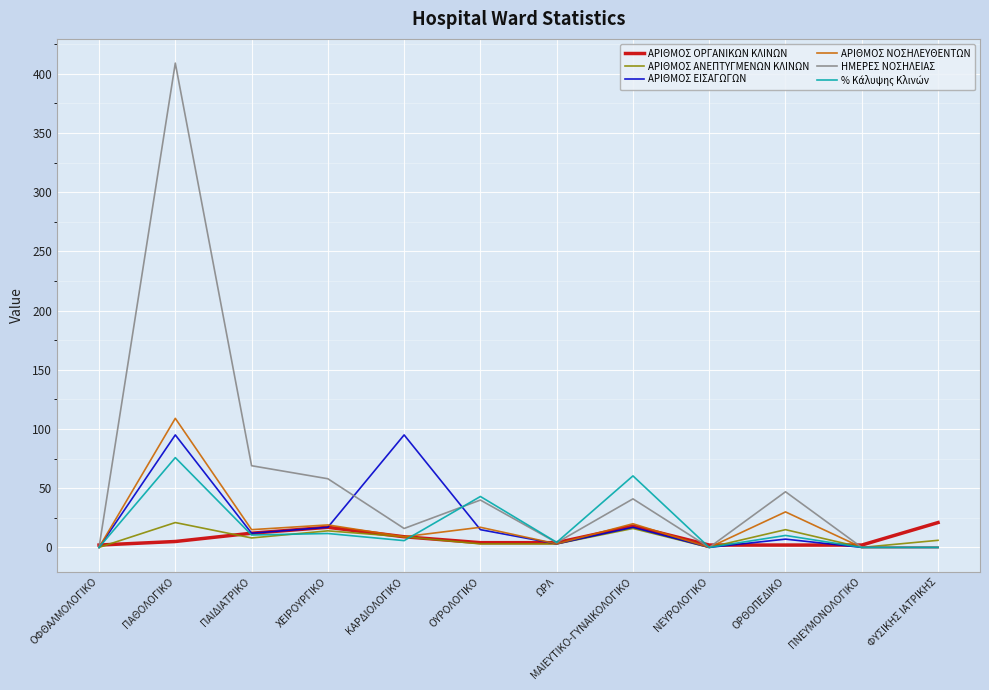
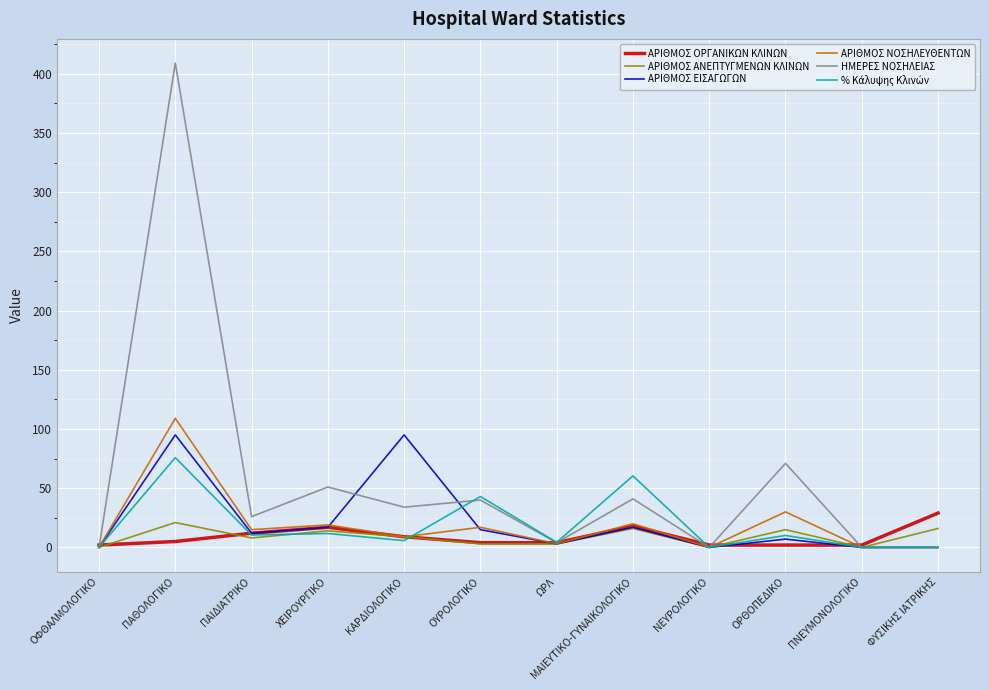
ΗΜΕΡΕΣ ΝΟΣΗΛΕΙΑΣ, ΠΑΙΔΙΑΤΡΙΚΟ: 69 -> 26
ΗΜΕΡΕΣ ΝΟΣΗΛΕΙΑΣ, ΧΕΙΡΟΥΡΓΙΚΟ: 58 -> 51
ΗΜΕΡΕΣ ΝΟΣΗΛΕΙΑΣ, ΚΑΡΔΙΟΛΟΓΙΚΟ: 16 -> 34
ΗΜΕΡΕΣ ΝΟΣΗΛΕΙΑΣ, ΟΡΘΟΠΕΔΙΚΟ: 47 -> 71
ΑΡΙΘΜΟΣ ΟΡΓΑΝΙΚΩΝ ΚΛΙΝΩΝ, ΦΥΣΙΚΗΣ ΙΑΤΡΙΚΗΣ: 21 -> 29
ΑΡΙΘΜΟΣ ΑΝΕΠΤΥΓΜΕΝΩΝ ΚΛΙΝΩΝ, ΦΥΣΙΚΗΣ ΙΑΤΡΙΚΗΣ: 6 -> 16
